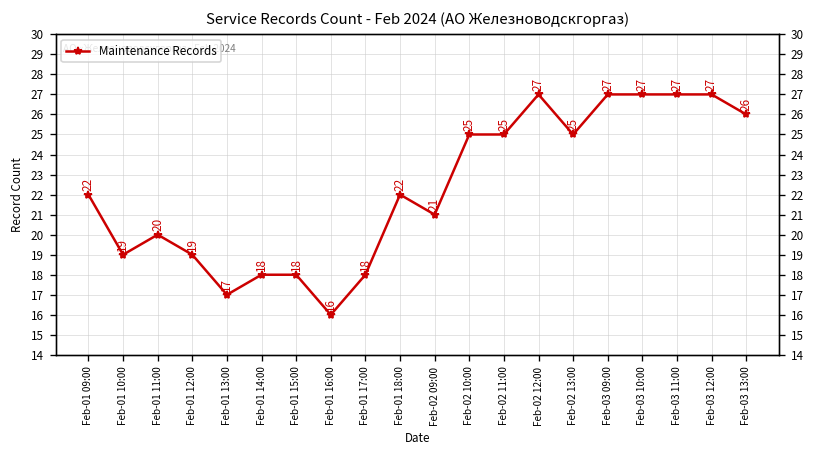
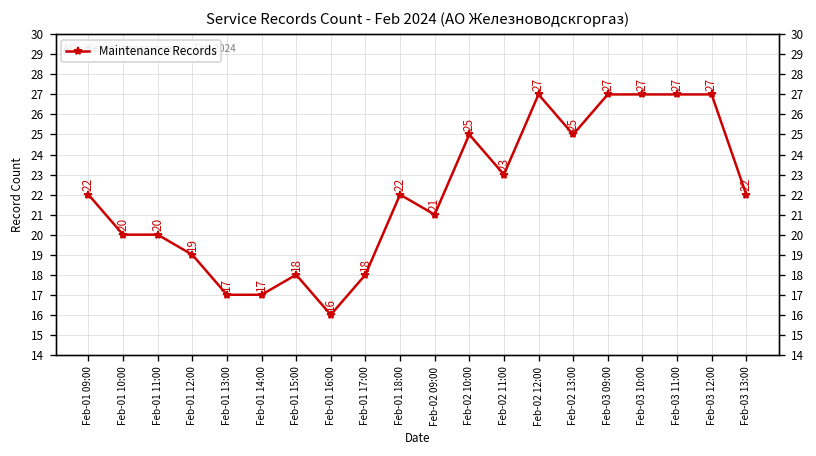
Feb-01 10:00: 19 -> 20
Feb-01 14:00: 18 -> 17
Feb-02 11:00: 25 -> 23
Feb-03 13:00: 26 -> 22
